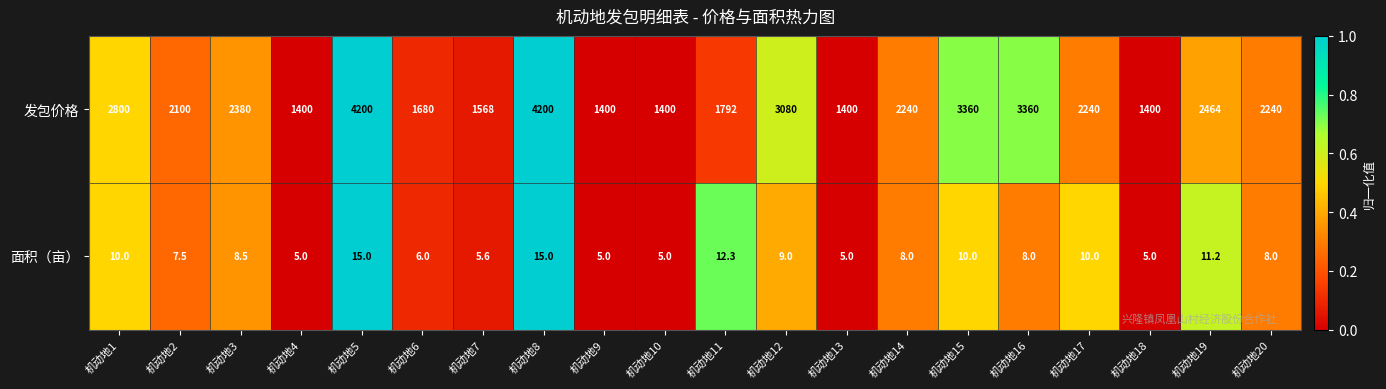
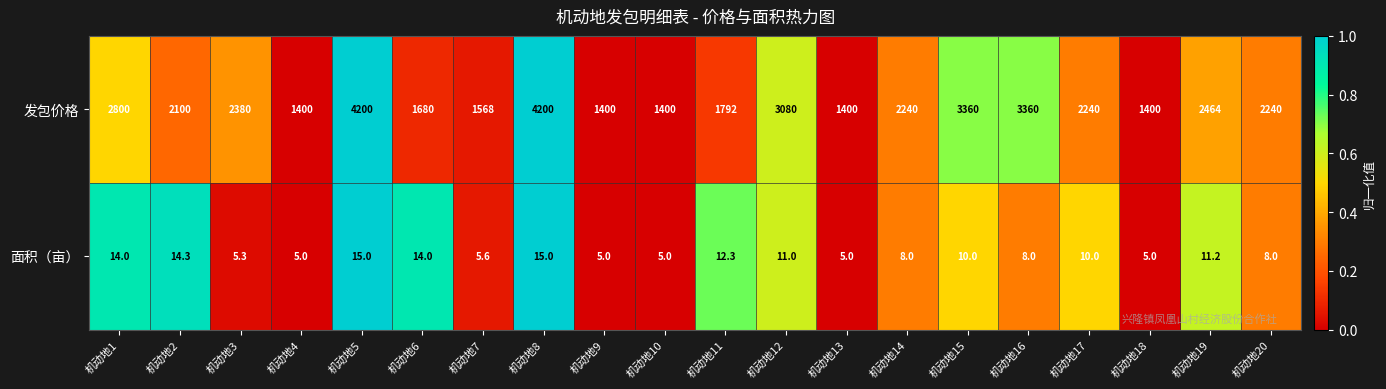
面积（亩）, 机动地1: 10.0 -> 14.0
面积（亩）, 机动地2: 7.5 -> 14.3
面积（亩）, 机动地3: 8.5 -> 5.3
面积（亩）, 机动地6: 6.0 -> 14.0
面积（亩）, 机动地12: 9.0 -> 11.0
